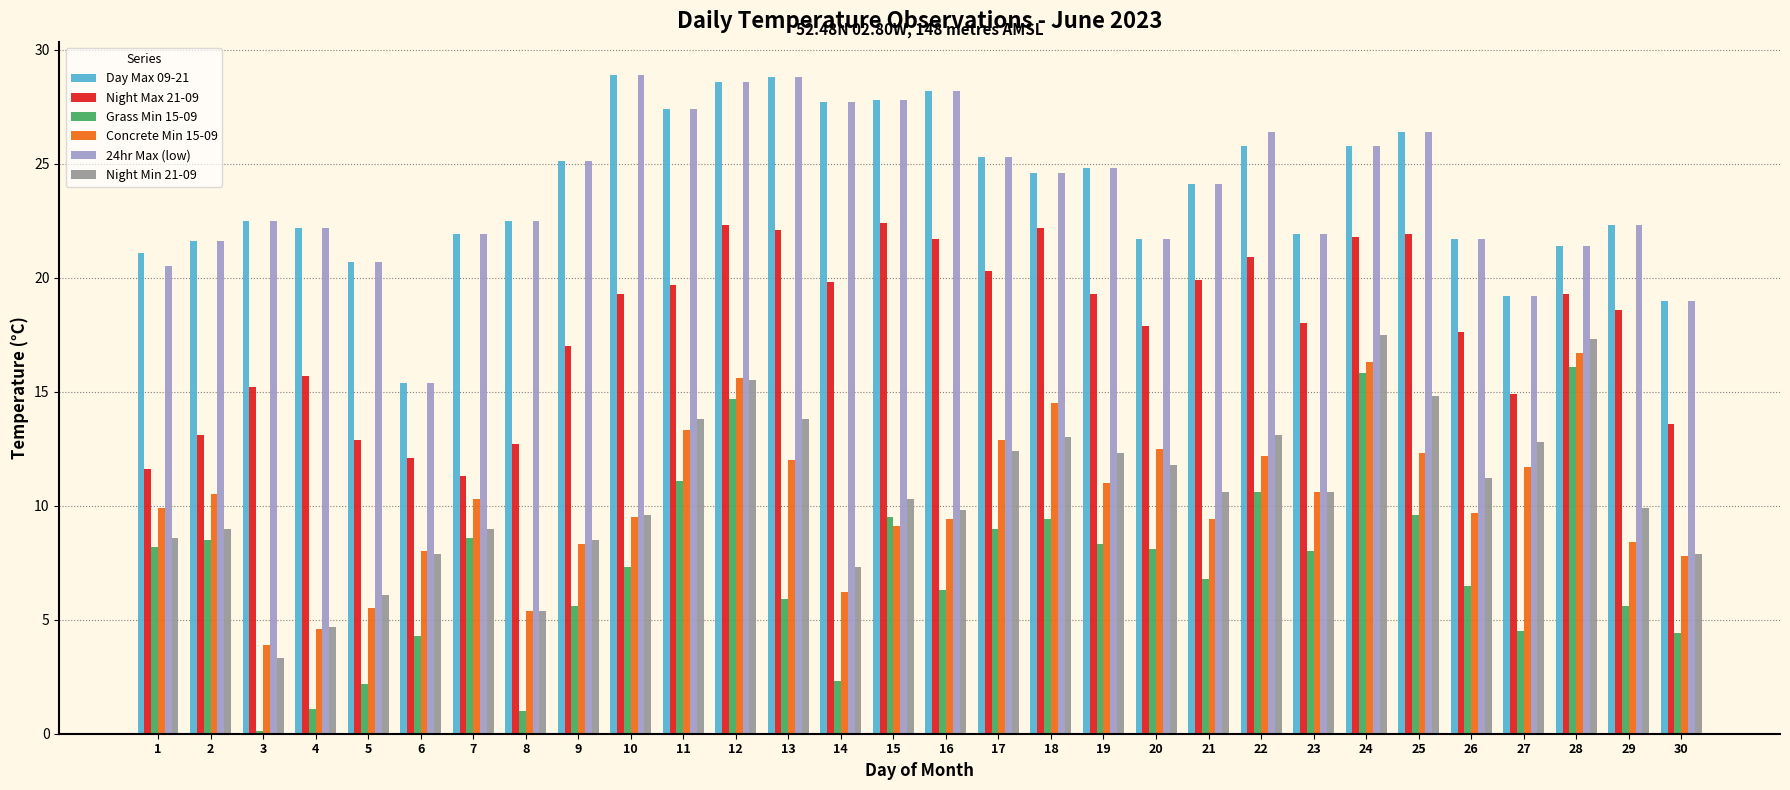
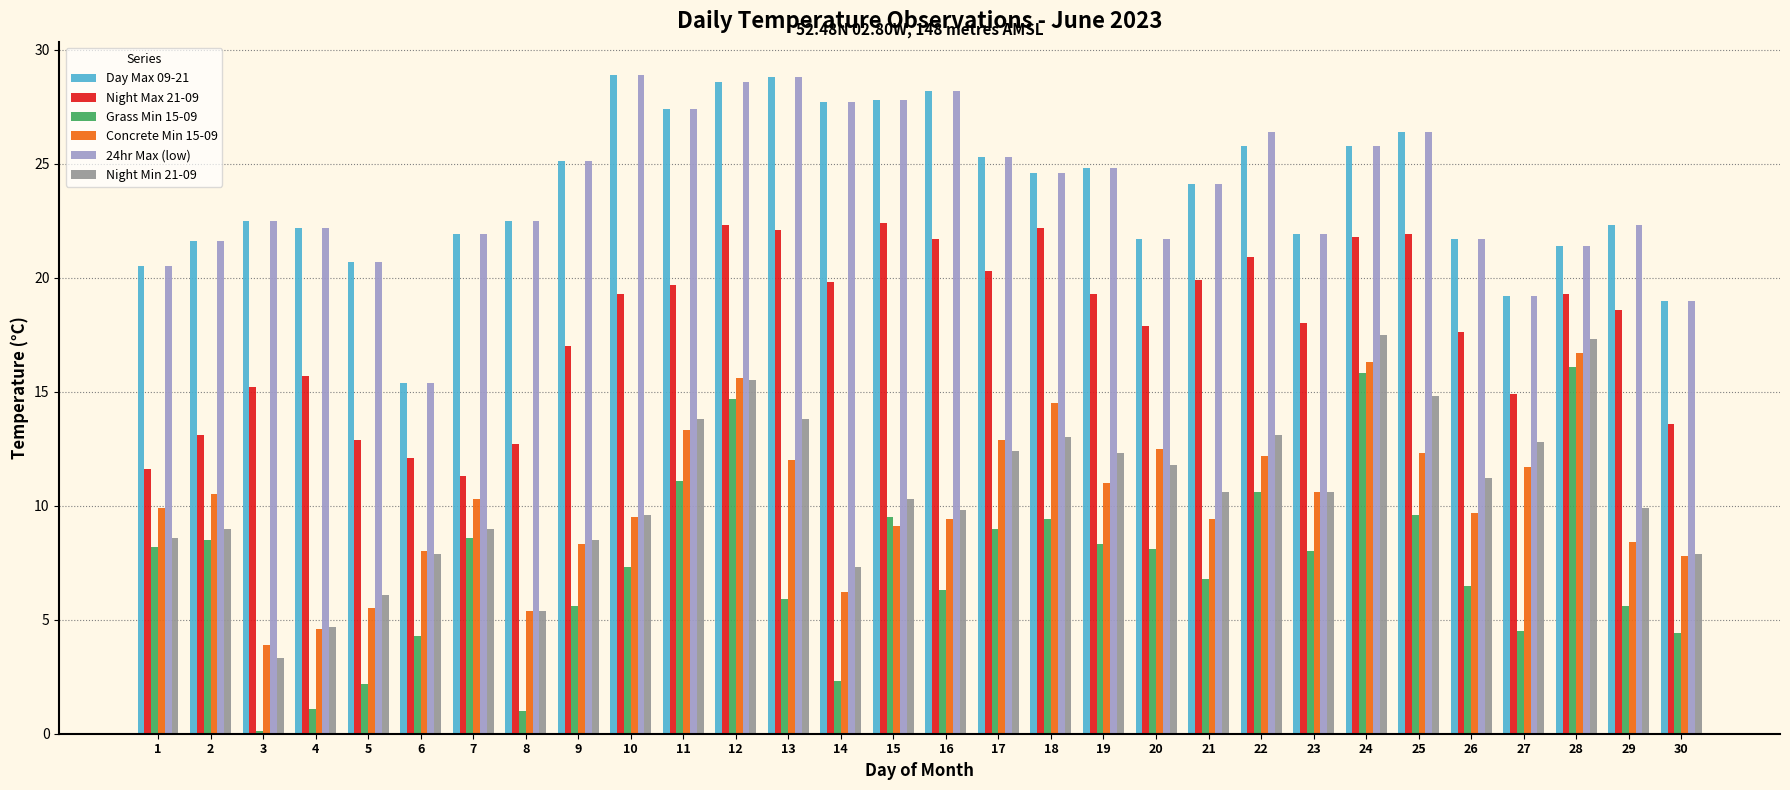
Day Max 09-21, 1: 21.1 -> 20.5
